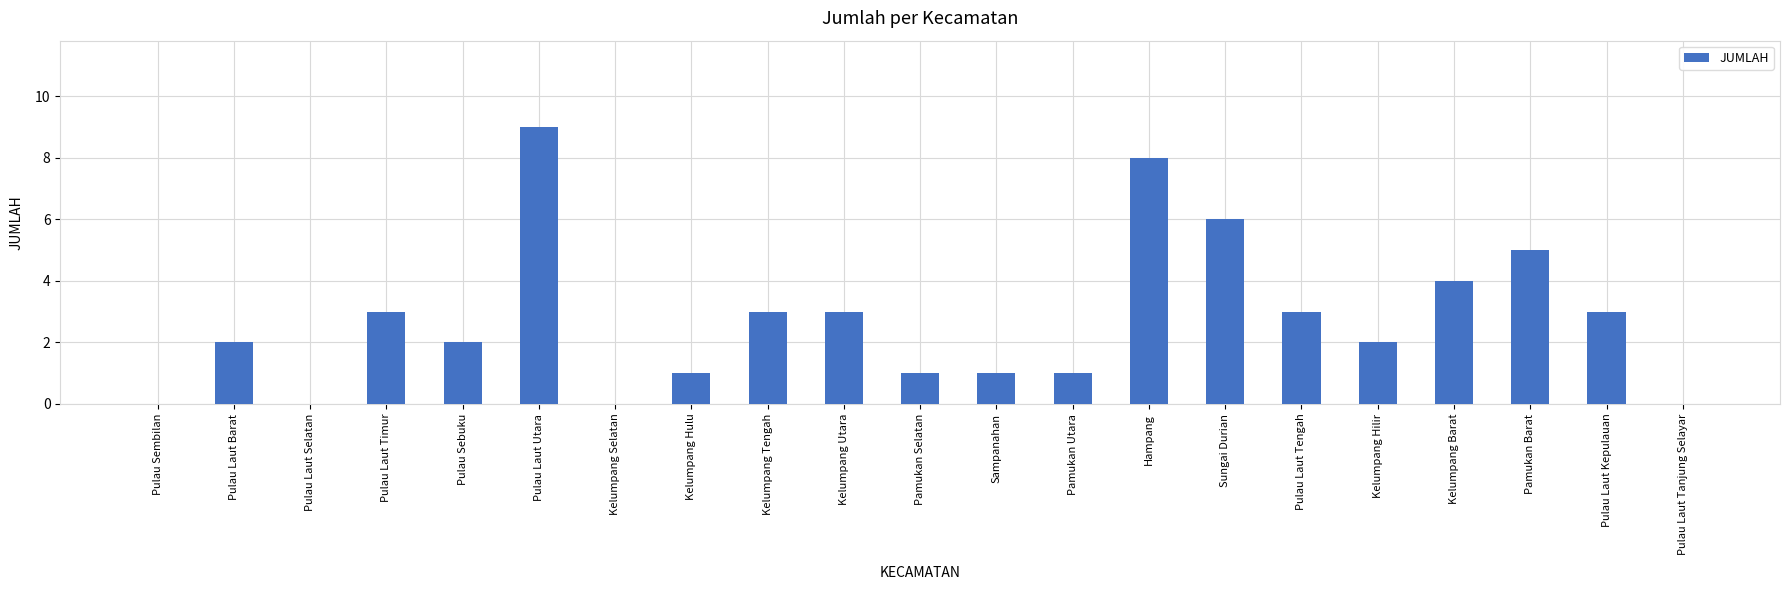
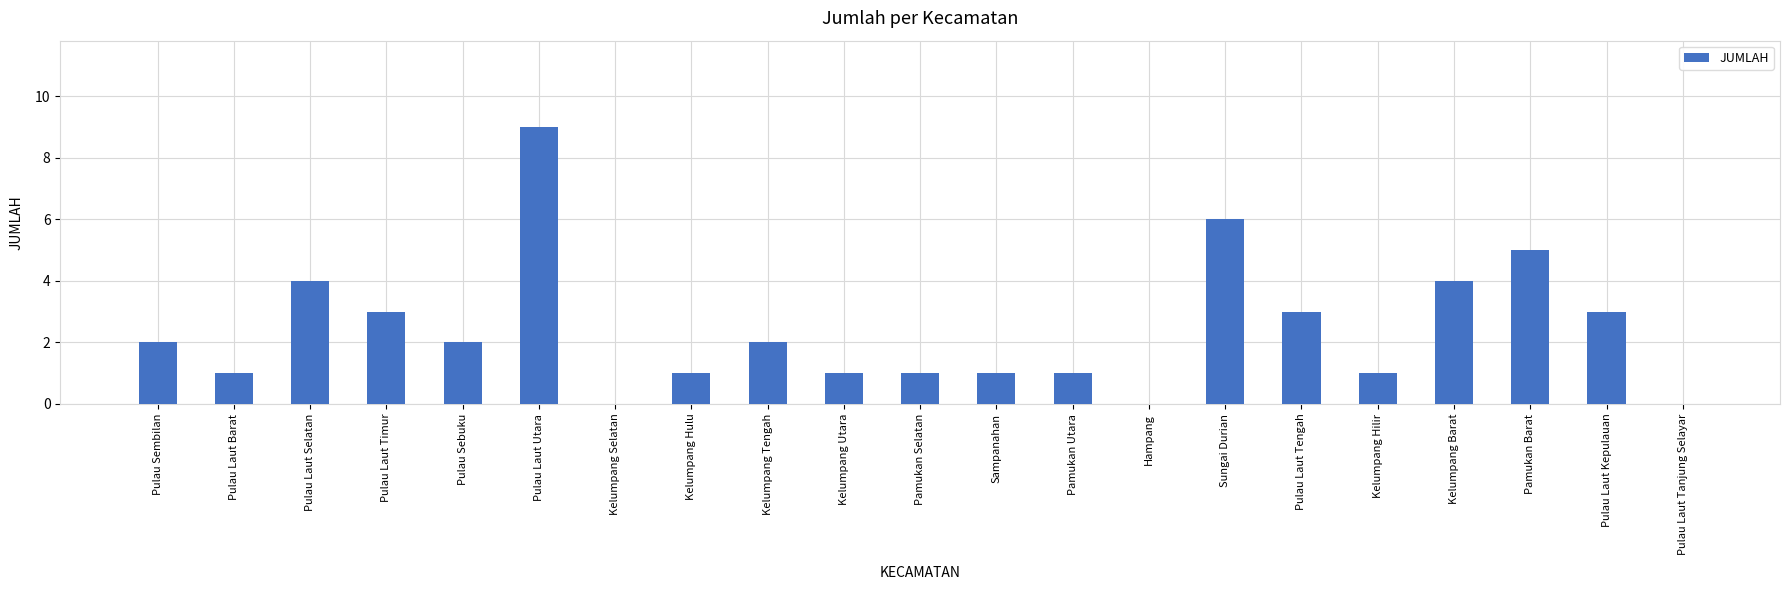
Pulau Sembilan: 0 -> 2
Pulau Laut Barat: 2 -> 1
Pulau Laut Selatan: 0 -> 4
Kelumpang Tengah: 3 -> 2
Kelumpang Utara: 3 -> 1
Hampang: 8 -> 0
Kelumpang Hilir: 2 -> 1
